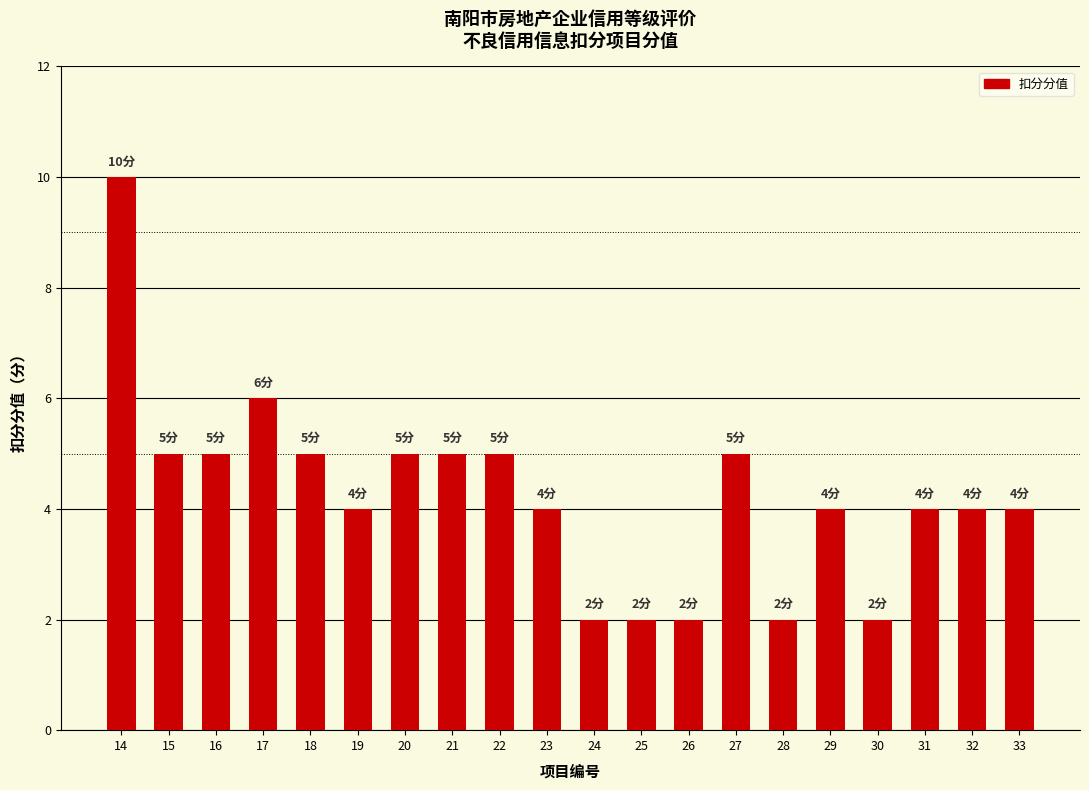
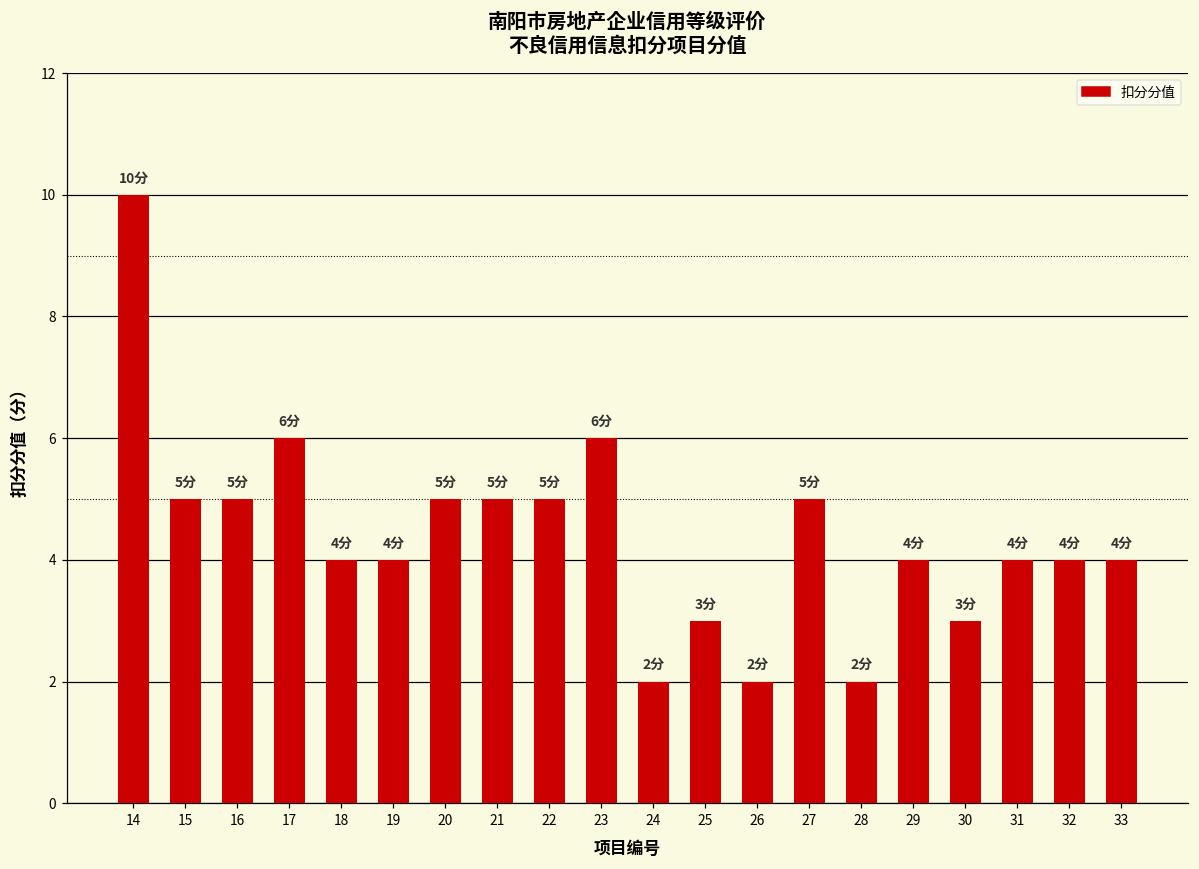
18: 5分 -> 4分
23: 4分 -> 6分
25: 2分 -> 3分
30: 2分 -> 3分
